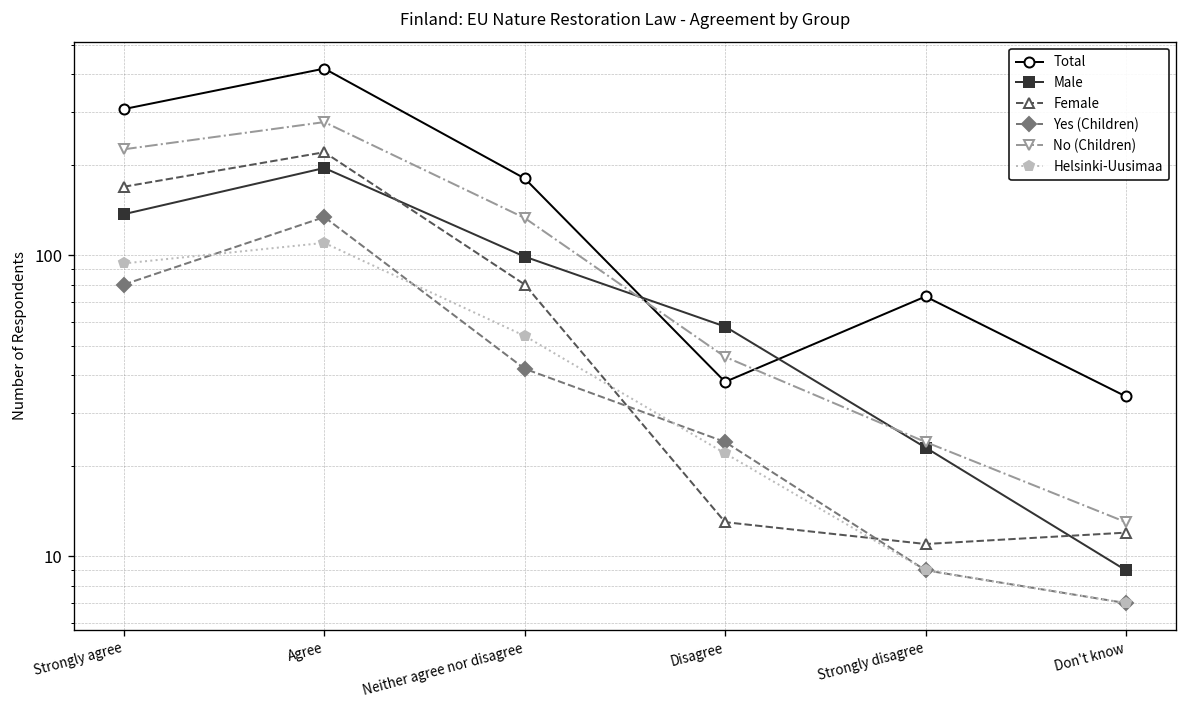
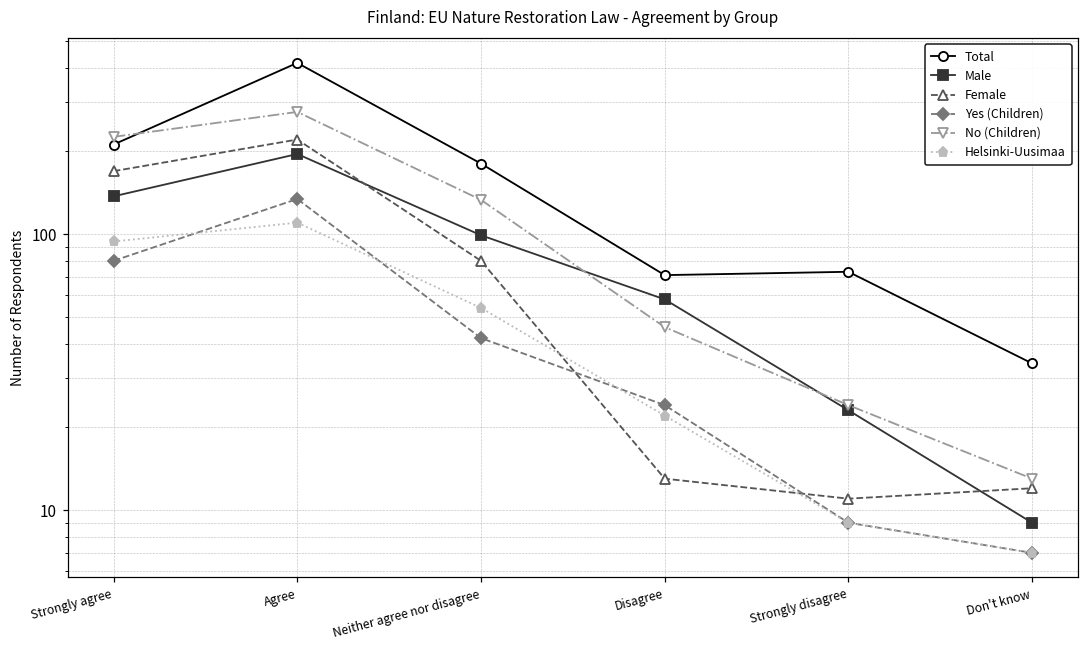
Total, Strongly agree: 310 -> 210
Total, Disagree: 38 -> 71
